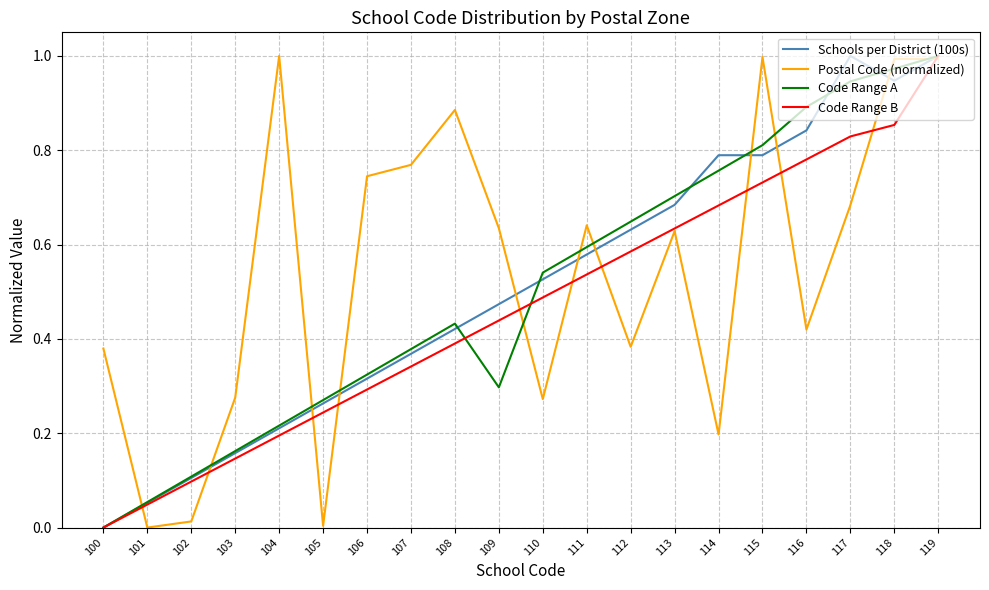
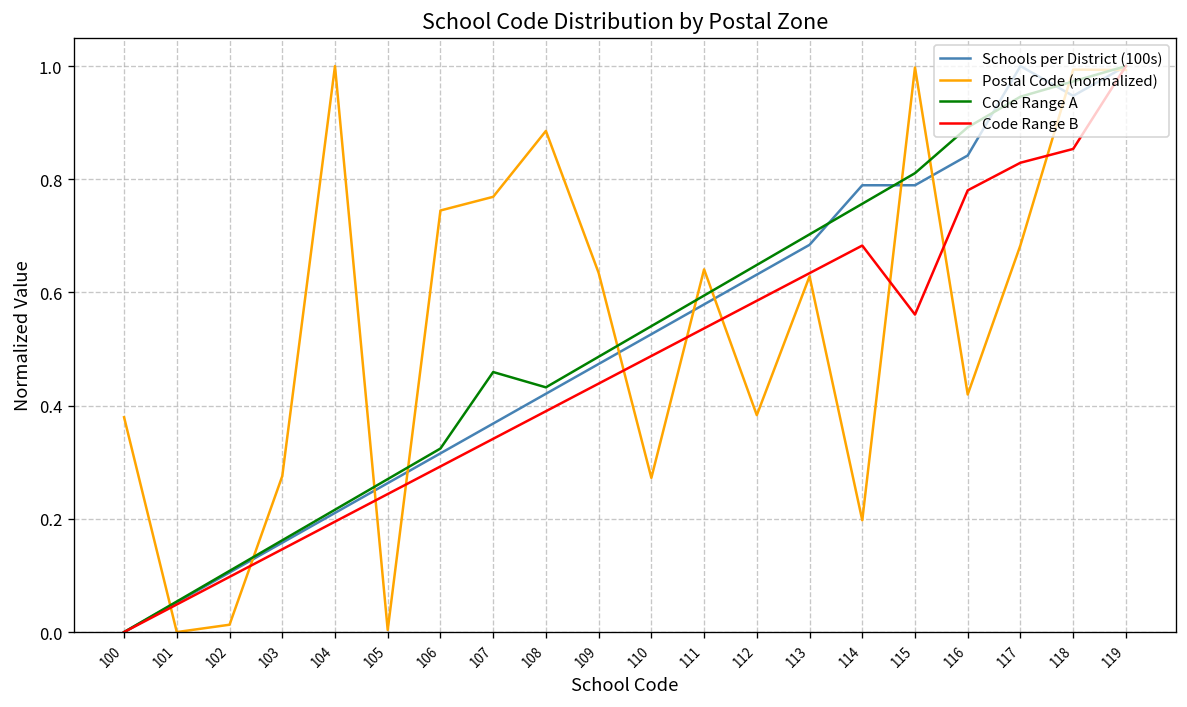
Code Range A, 107: 0.38 -> 0.46
Code Range A, 109: 0.30 -> 0.49
Code Range B, 115: 0.73 -> 0.56
